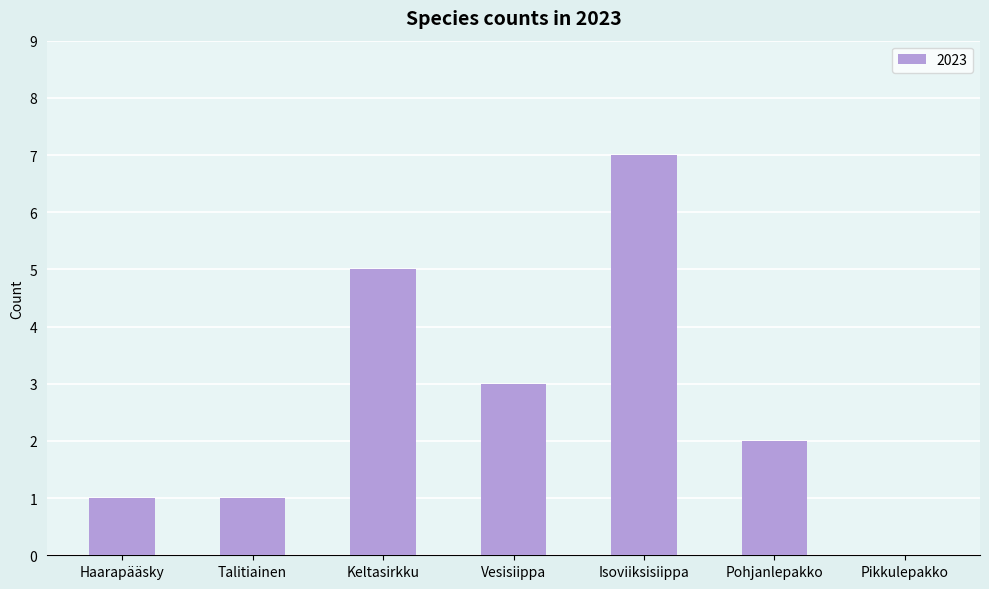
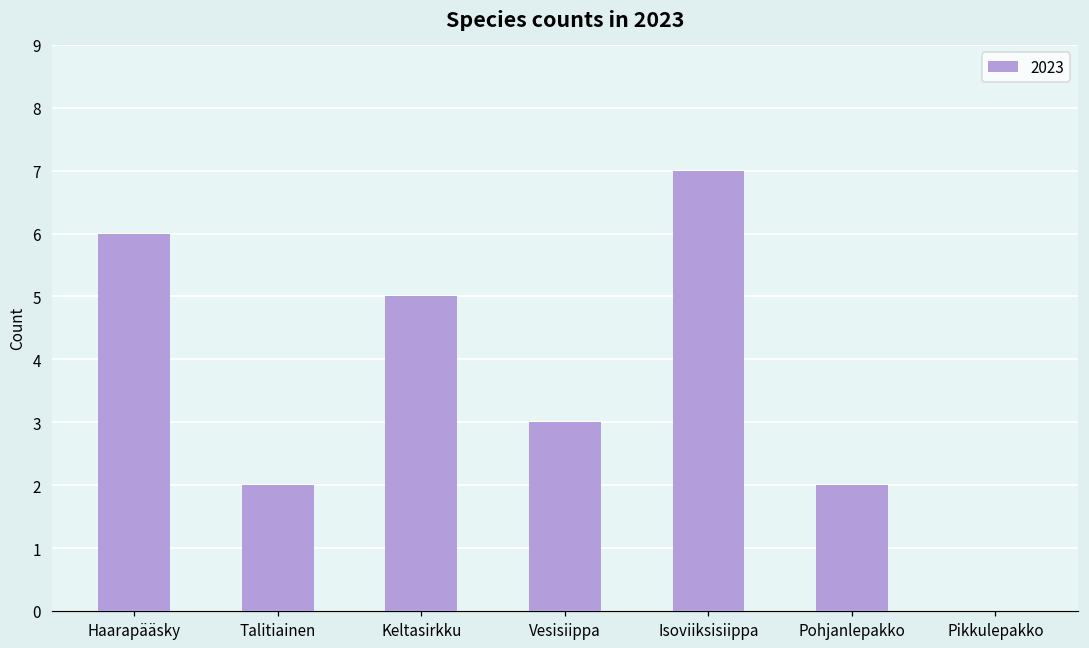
Haarapääsky: 1 -> 6
Talitiainen: 1 -> 2
